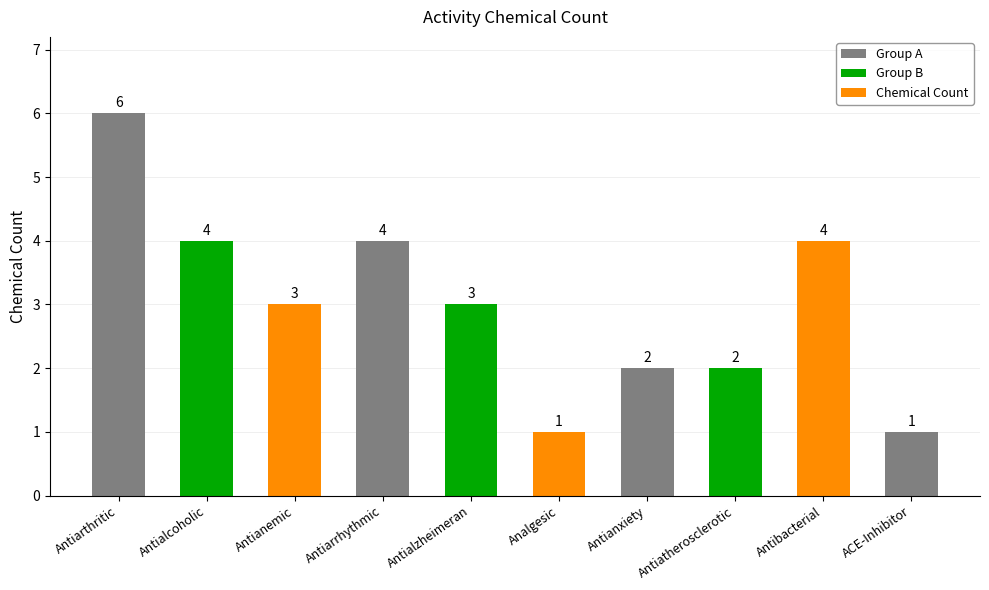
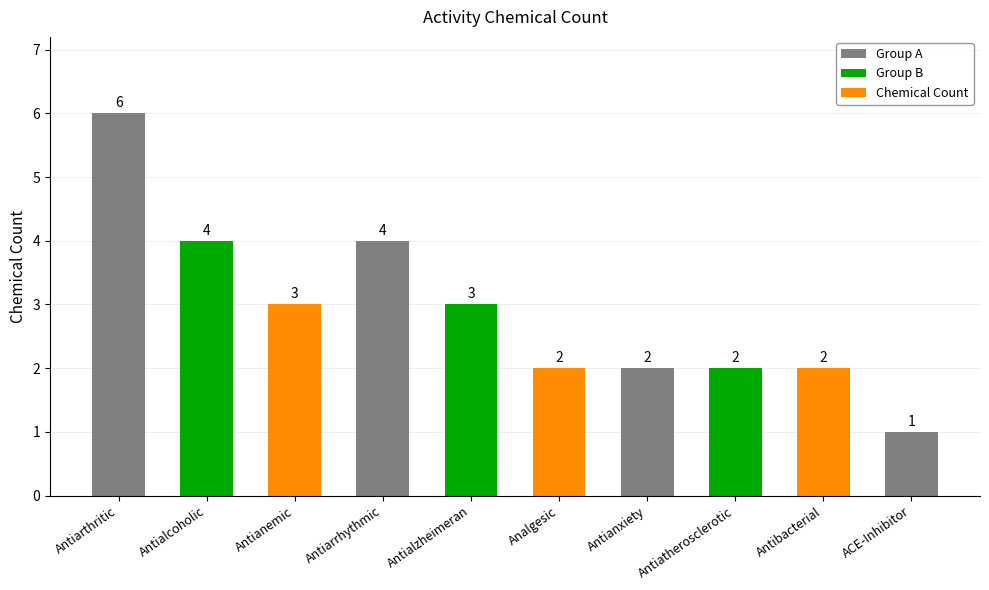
Analgesic: 1 -> 2
Antibacterial: 4 -> 2
